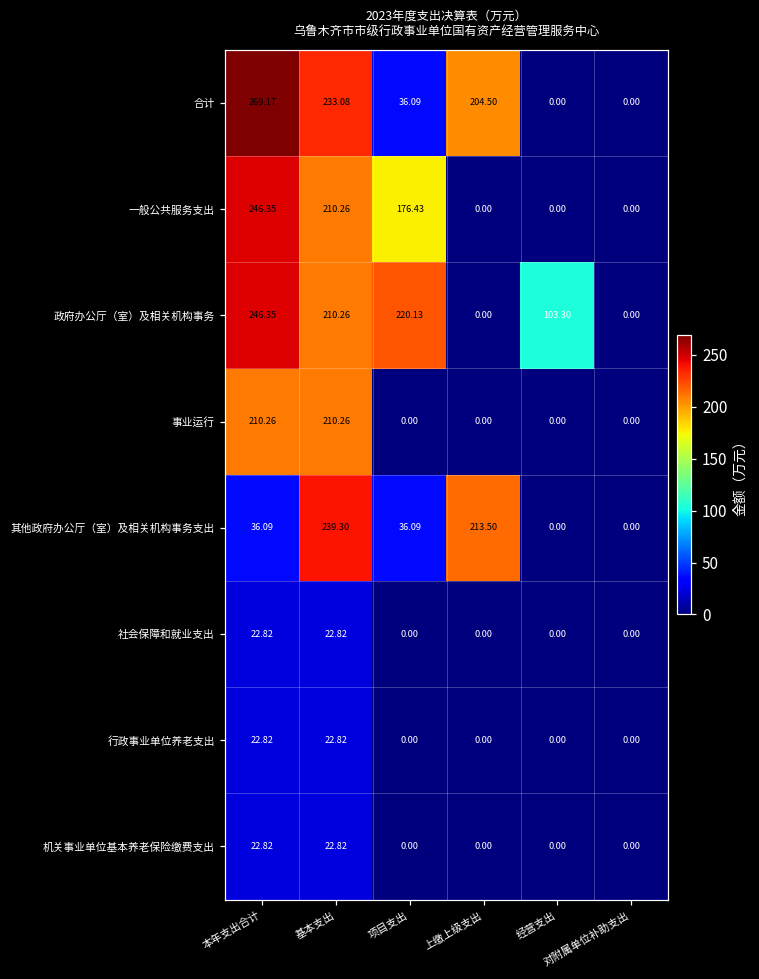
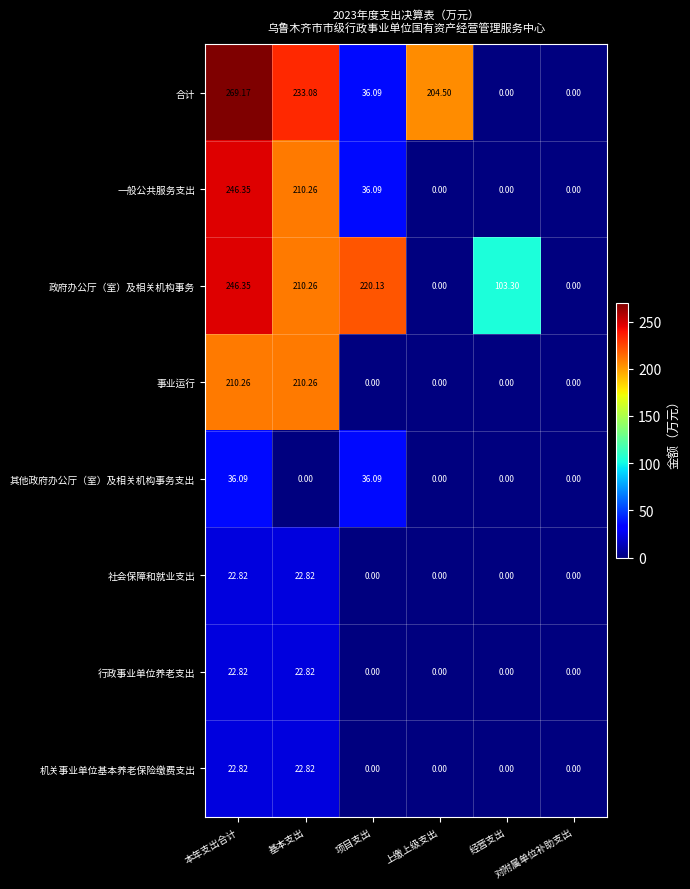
一般公共服务支出, 项目支出: 176.43 -> 36.09
其他政府办公厅（室）及相关机构事务支出, 基本支出: 239.30 -> 0.00
其他政府办公厅（室）及相关机构事务支出, 上缴上级支出: 213.50 -> 0.00
